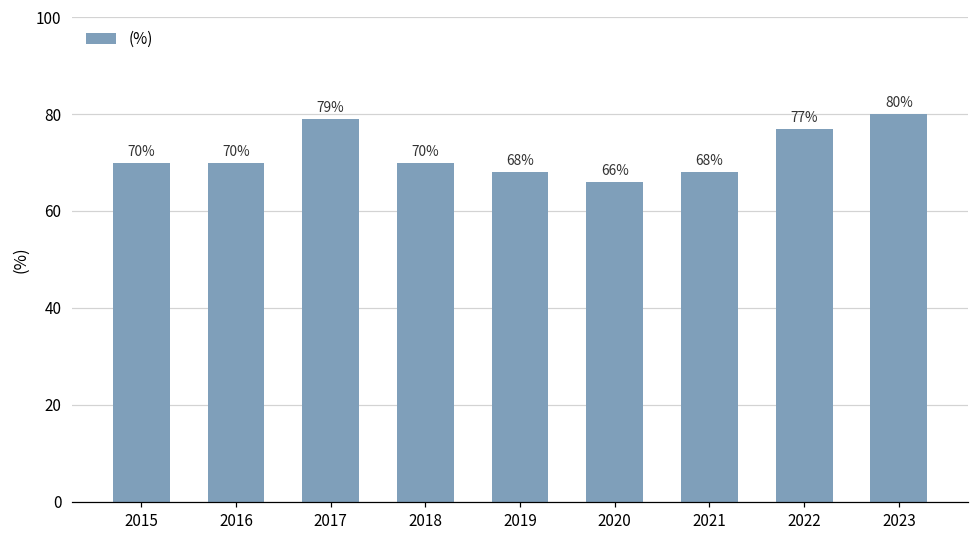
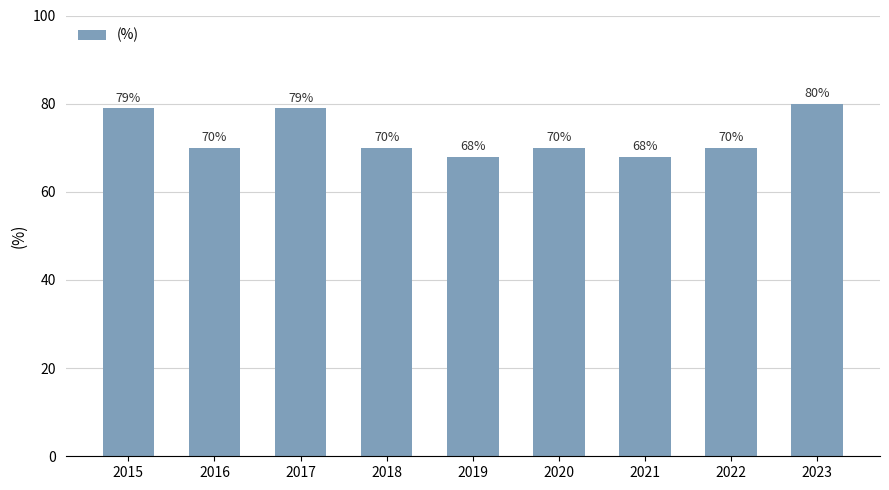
2015: 70% -> 79%
2020: 66% -> 70%
2022: 77% -> 70%
